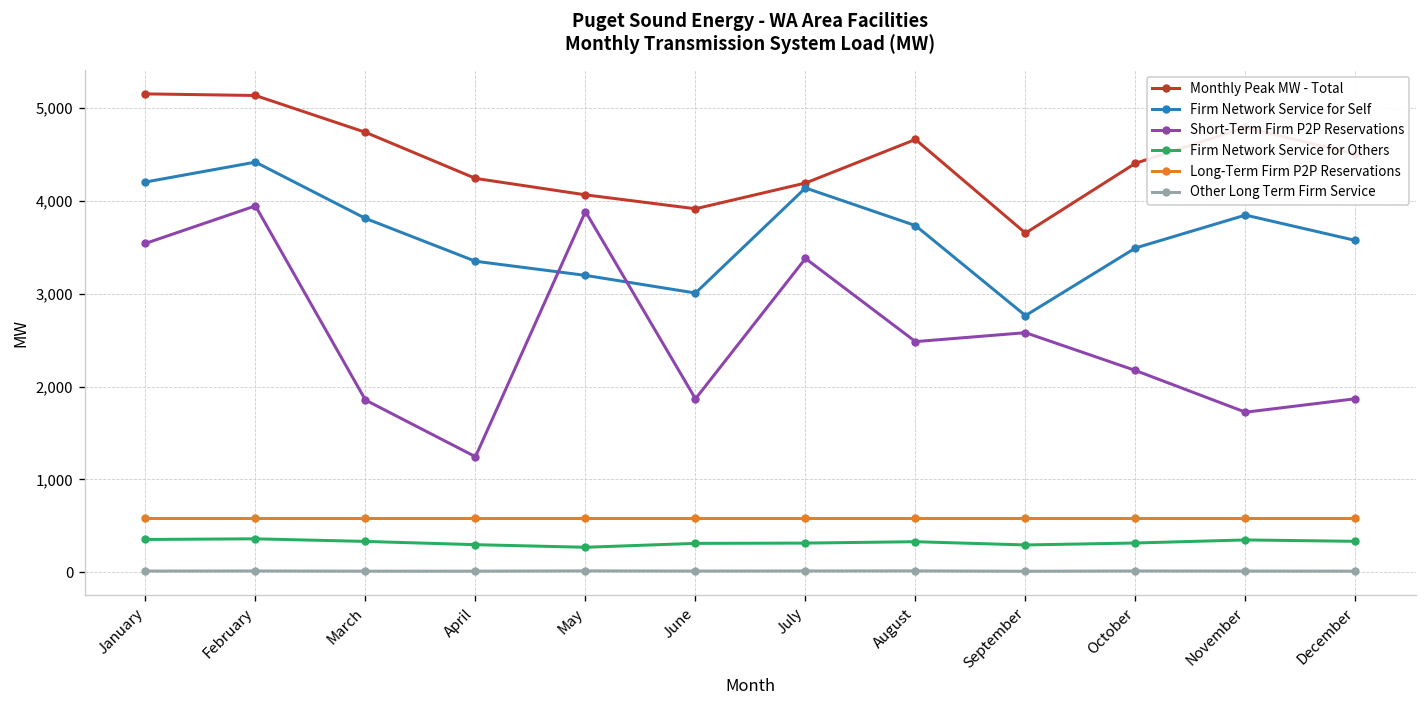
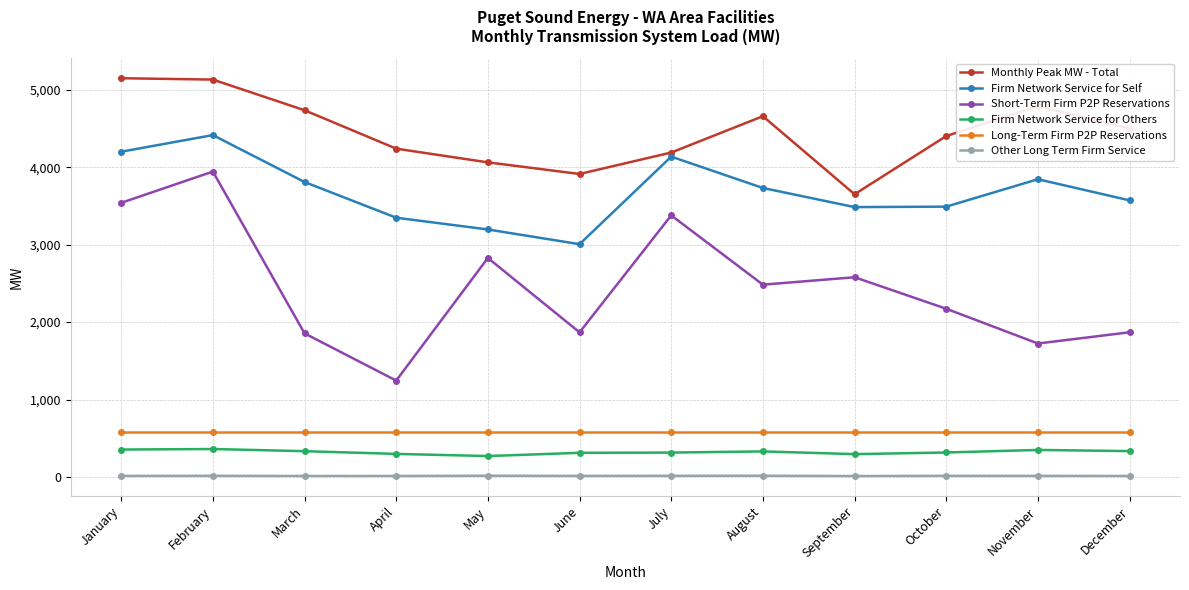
Short-Term Firm P2P Reservations, May: 3,900 -> 2,800
Firm Network Service for Self, September: 2,800 -> 3,500
